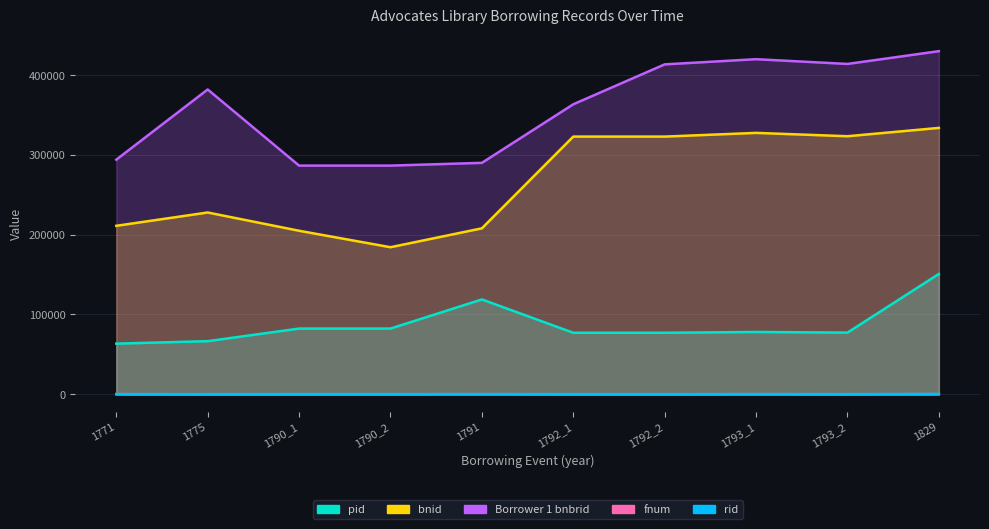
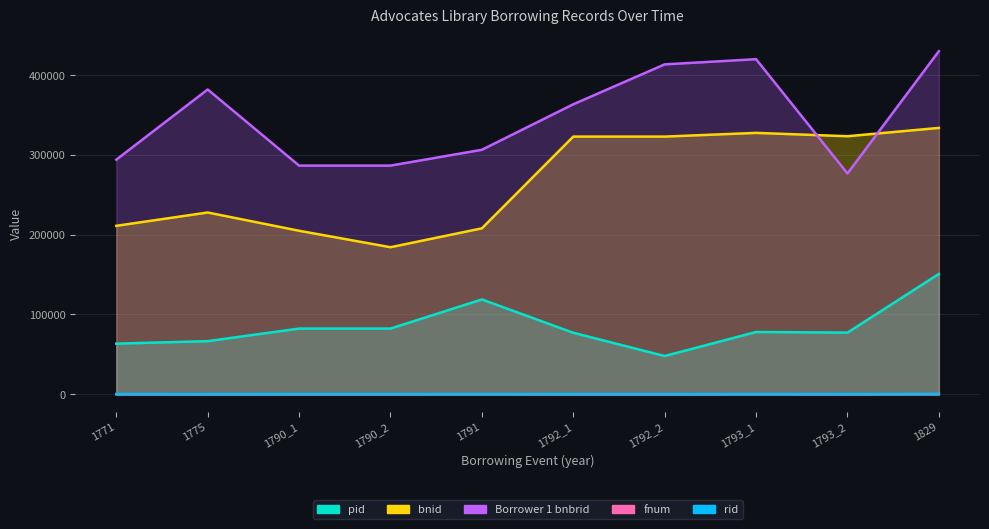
Borrower 1 bnbrid, 1791: 290000 -> 310000
pid, 1792_2: 80000 -> 50000
Borrower 1 bnbrid, 1793_2: 410000 -> 280000
